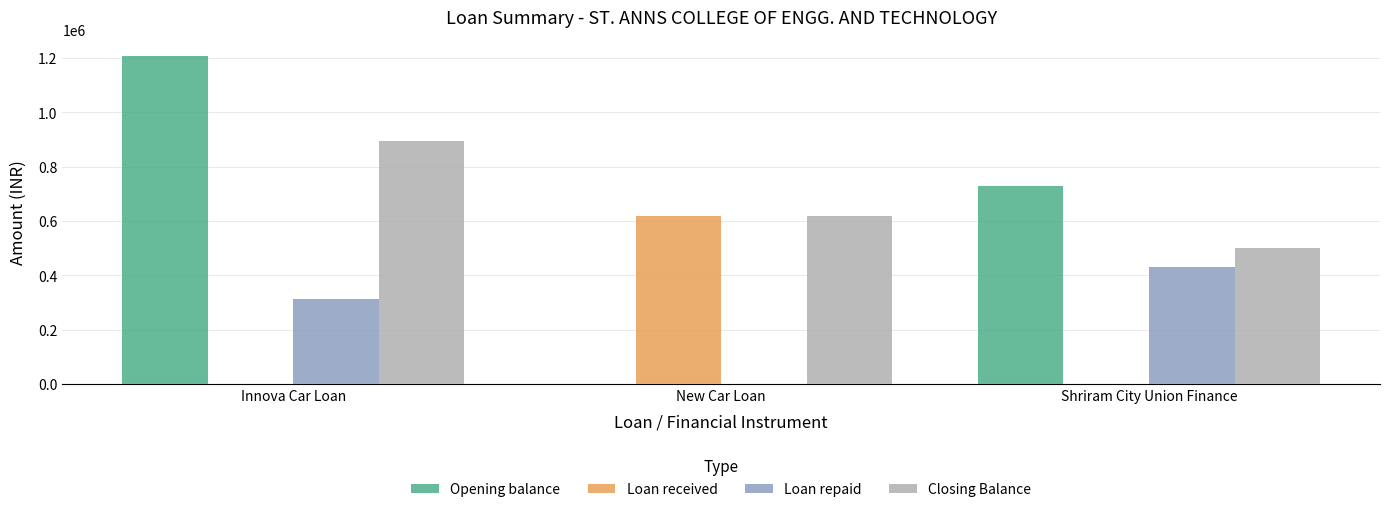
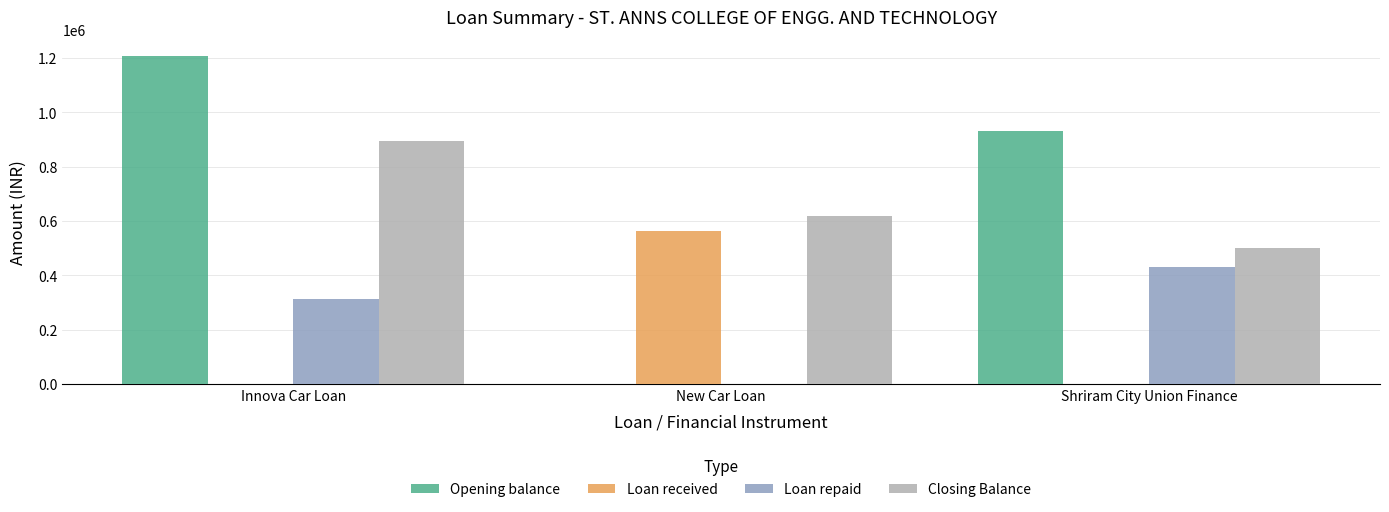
Loan received, New Car Loan: 620000 -> 560000
Opening balance, Shriram City Union Finance: 730000 -> 930000
